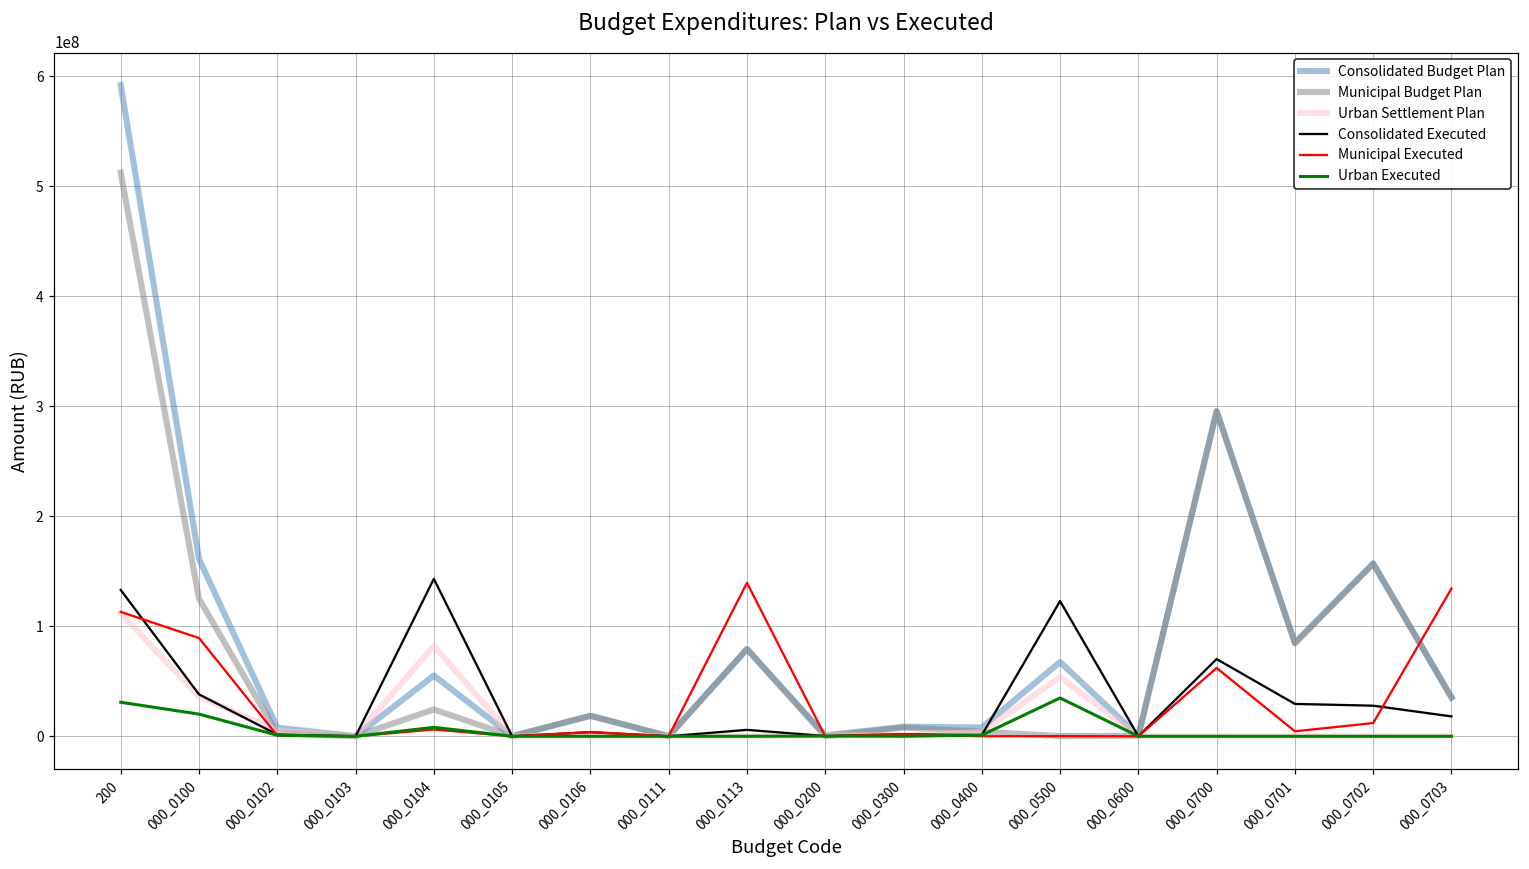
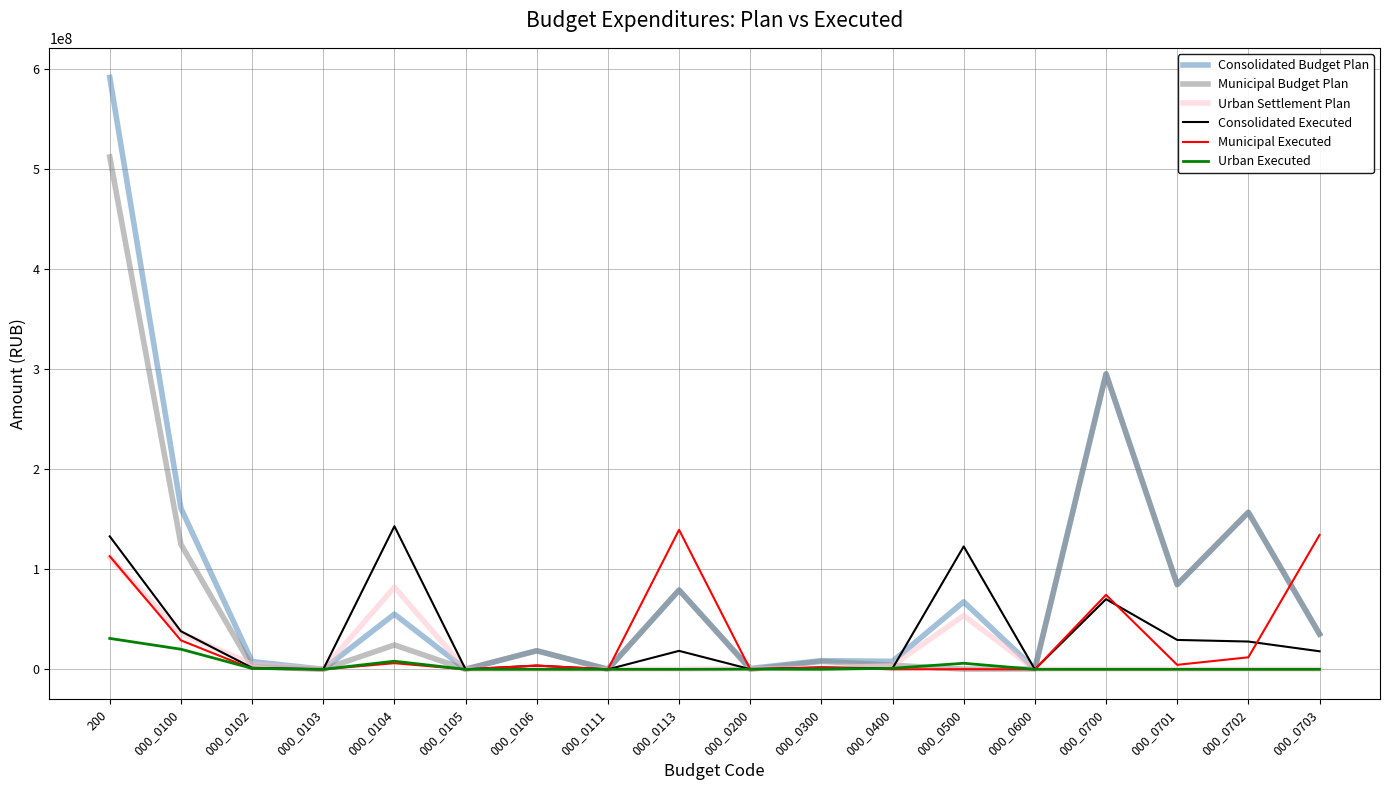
Municipal Executed, 000_0100: 89000000 -> 29000000
Consolidated Executed, 000_0113: 6000000 -> 18000000
Urban Executed, 000_0500: 35000000 -> 6000000
Municipal Executed, 000_0700: 62000000 -> 74000000
